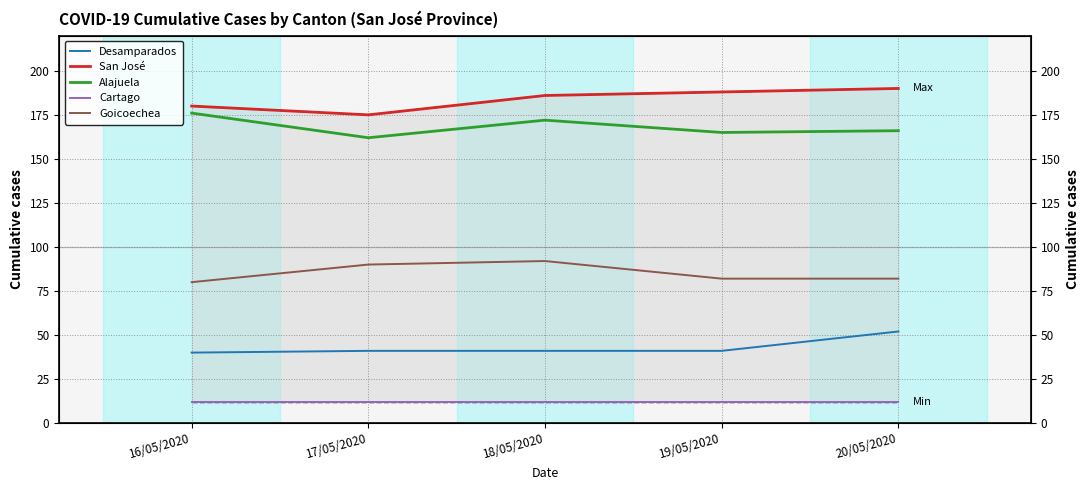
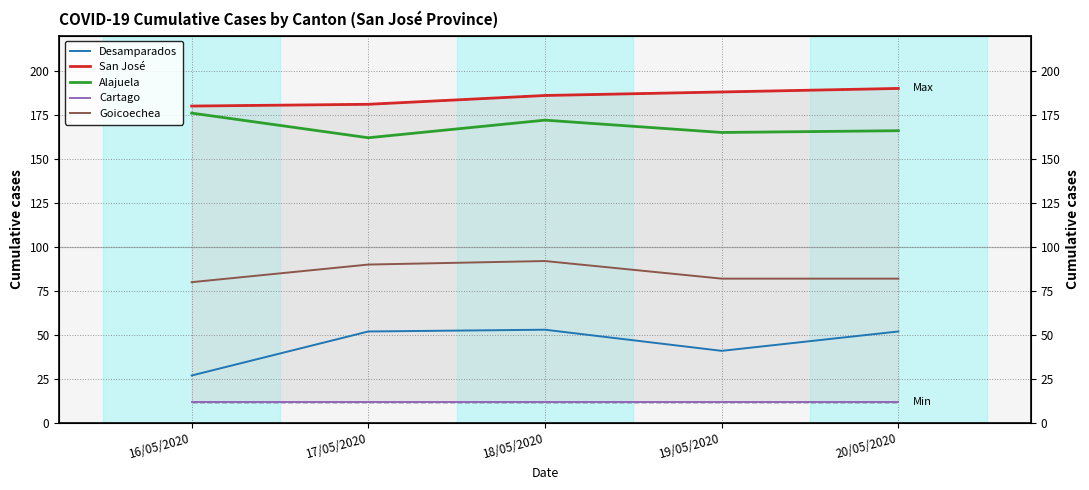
Desamparados, 16/05/2020: 40 -> 27
Desamparados, 17/05/2020: 41 -> 52
San José, 17/05/2020: 175 -> 181
Desamparados, 18/05/2020: 41 -> 53
